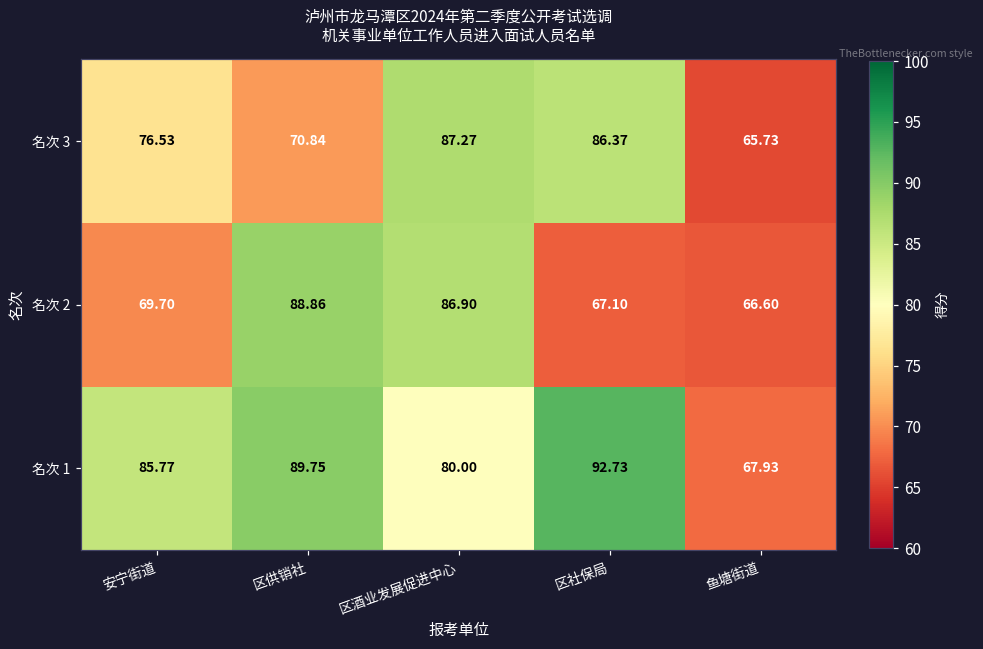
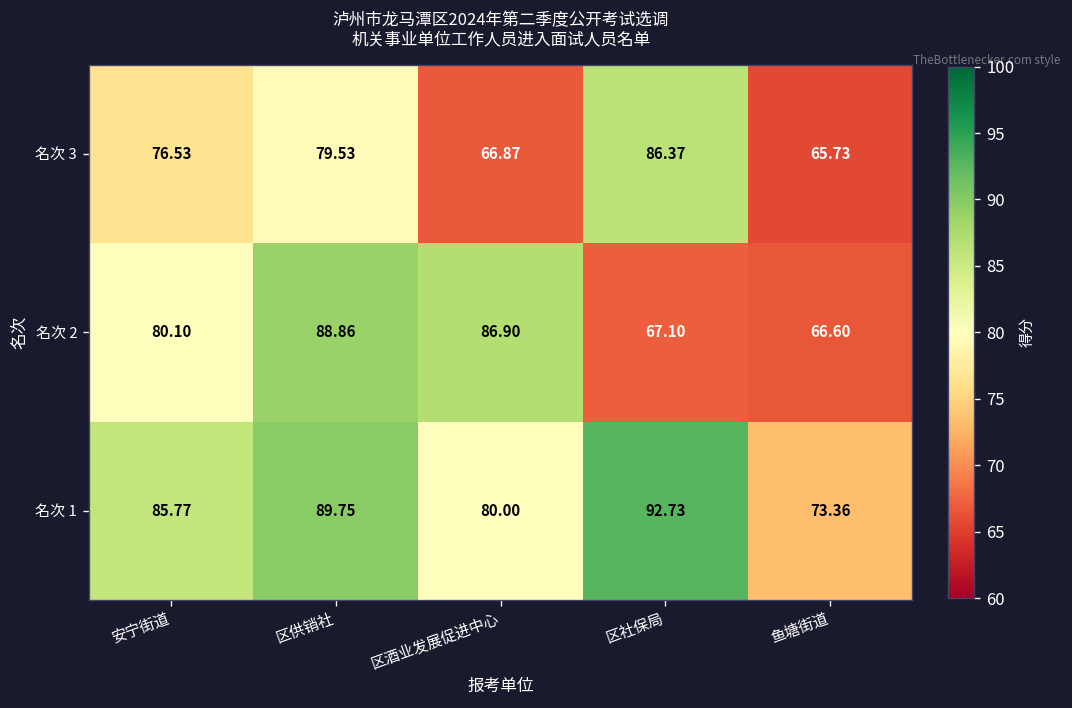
名次 3, 区供销社: 70.84 -> 79.53
名次 3, 区酒业发展促进中心: 87.27 -> 66.87
名次 2, 安宁街道: 69.70 -> 80.10
名次 1, 鱼塘街道: 67.93 -> 73.36
